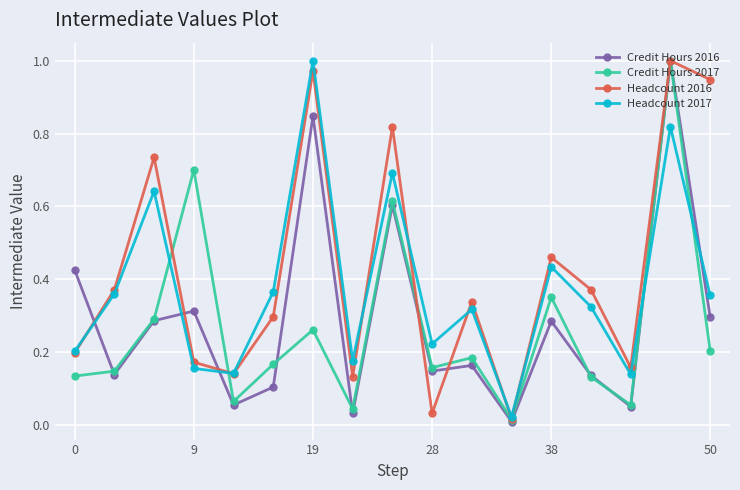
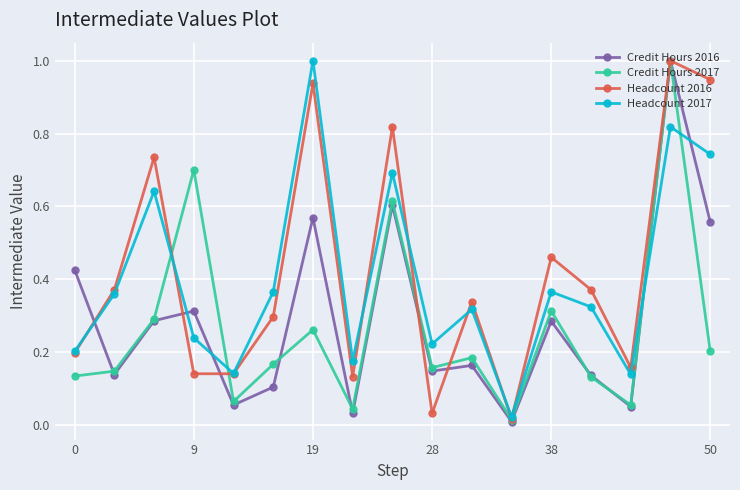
Headcount 2016, 9: 0.17 -> 0.14
Headcount 2017, 9: 0.16 -> 0.24
Credit Hours 2016, 19: 0.85 -> 0.57
Headcount 2016, 19: 0.97 -> 0.94
Credit Hours 2017, 38: 0.35 -> 0.31
Headcount 2017, 38: 0.43 -> 0.37
Credit Hours 2016, 50: 0.30 -> 0.56
Headcount 2017, 50: 0.36 -> 0.74
